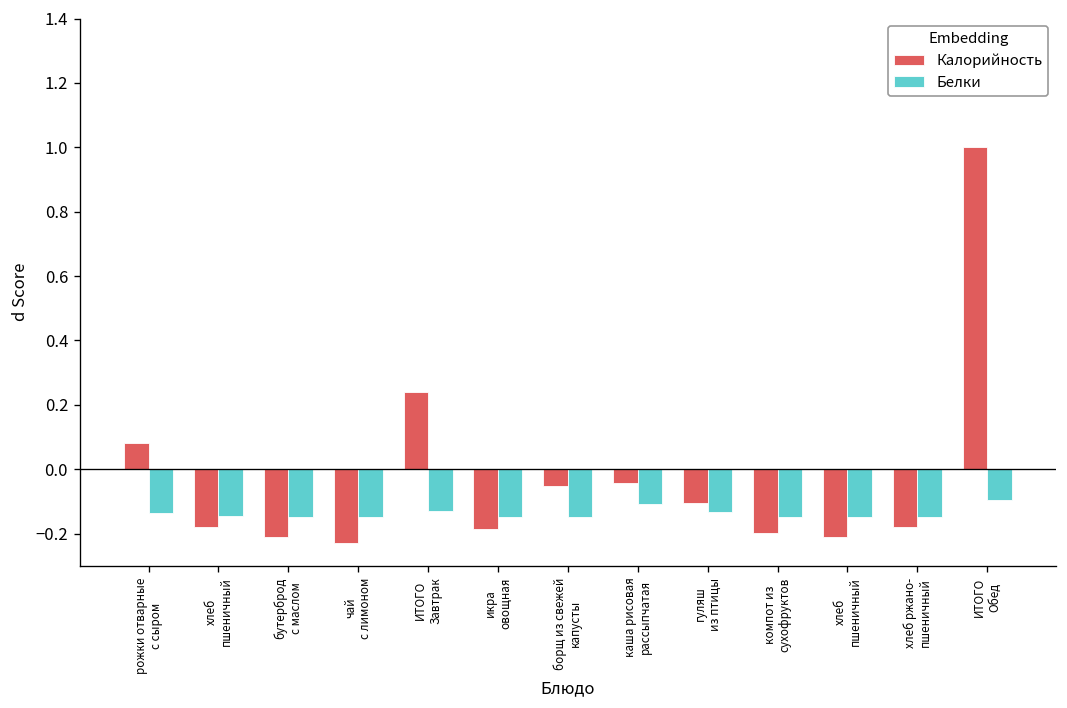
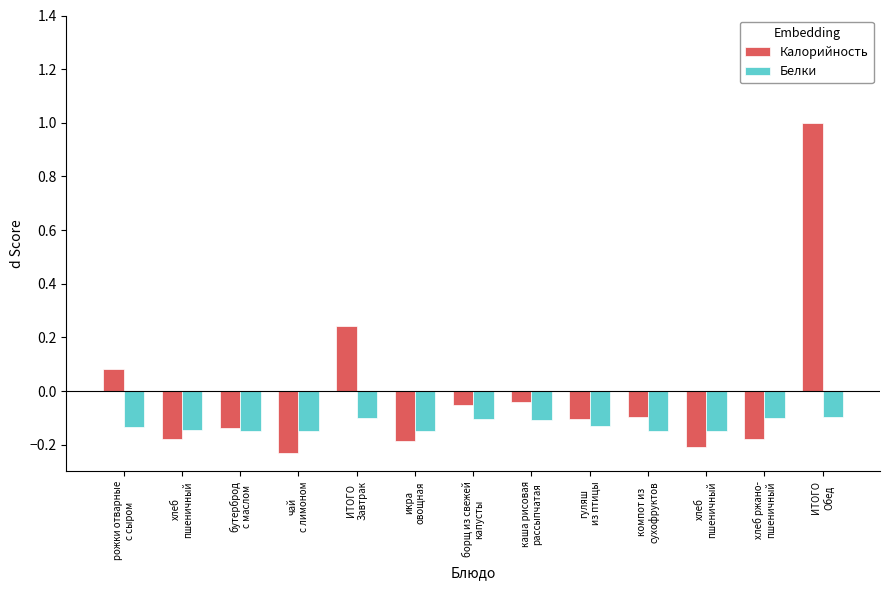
Калорийность, бутерброд с маслом: -0.21 -> -0.14
Белки, ИТОГО Завтрак: -0.13 -> -0.10
Белки, борщ из свежей капусты: -0.15 -> -0.10
Калорийность, компот из сухофруктов: -0.20 -> -0.10
Белки, хлеб ржано- пшеничный: -0.15 -> -0.10
